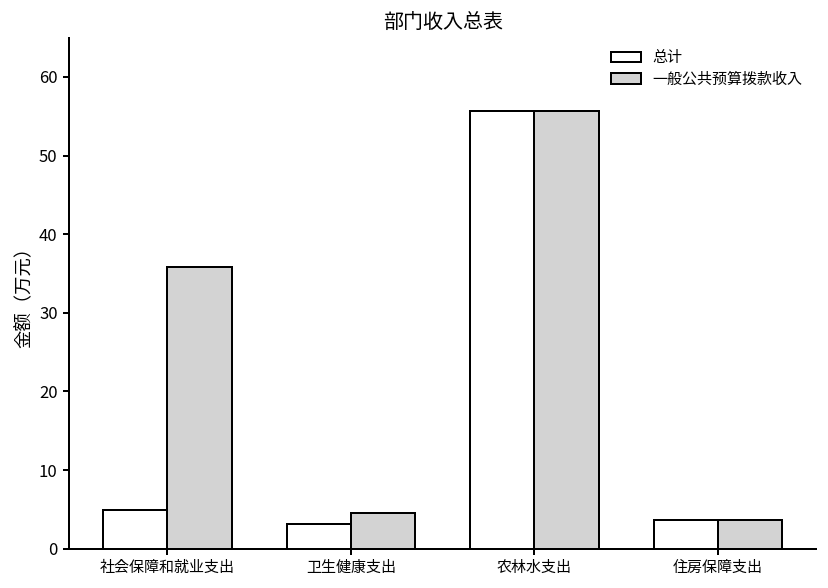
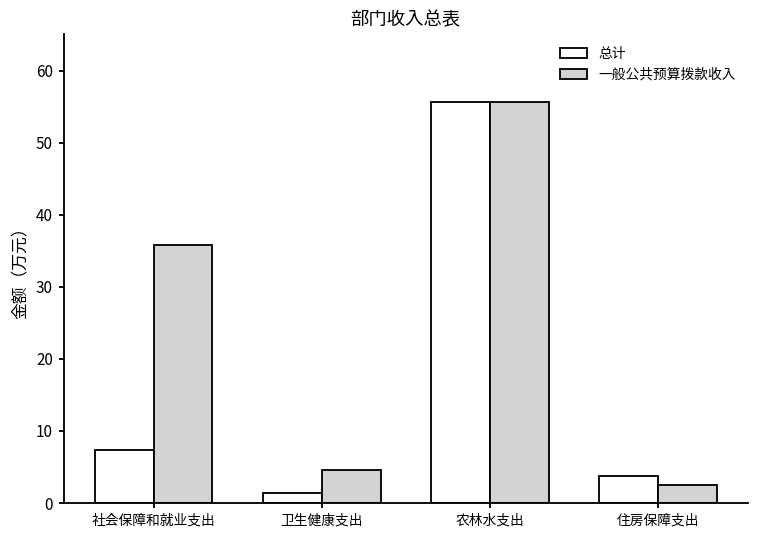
总计, 社会保障和就业支出: 5 -> 7
总计, 卫生健康支出: 3 -> 1
一般公共预算拨款收入, 住房保障支出: 4 -> 2
